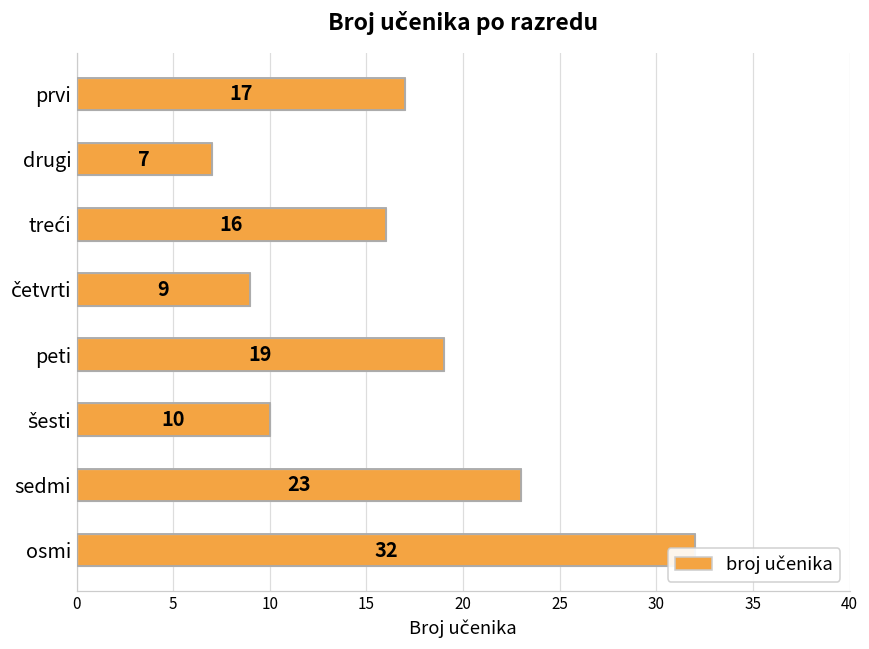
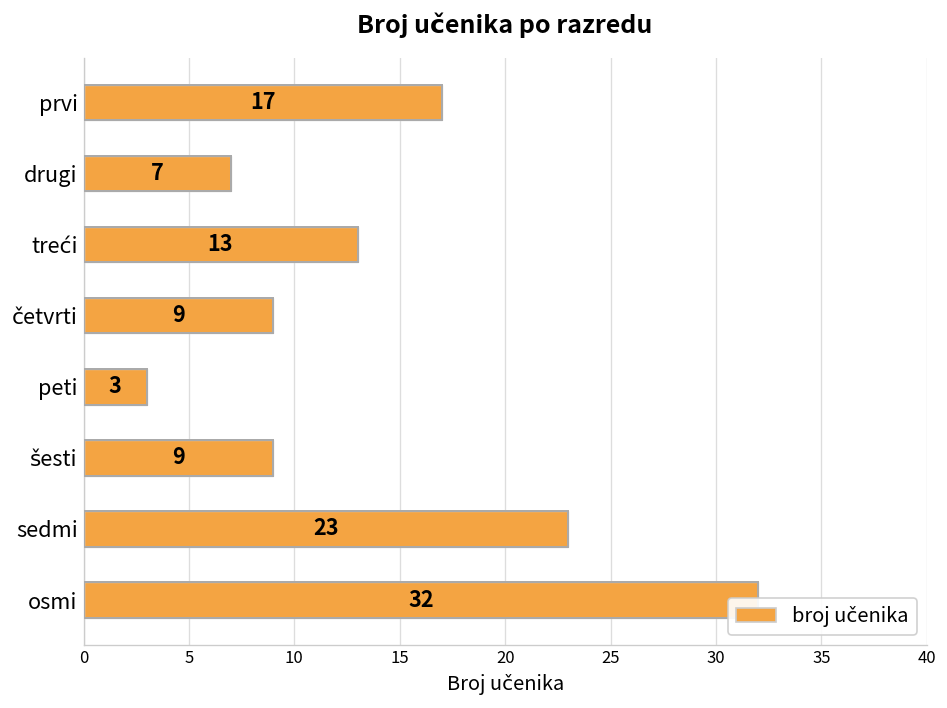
treći: 16 -> 13
peti: 19 -> 3
šesti: 10 -> 9
